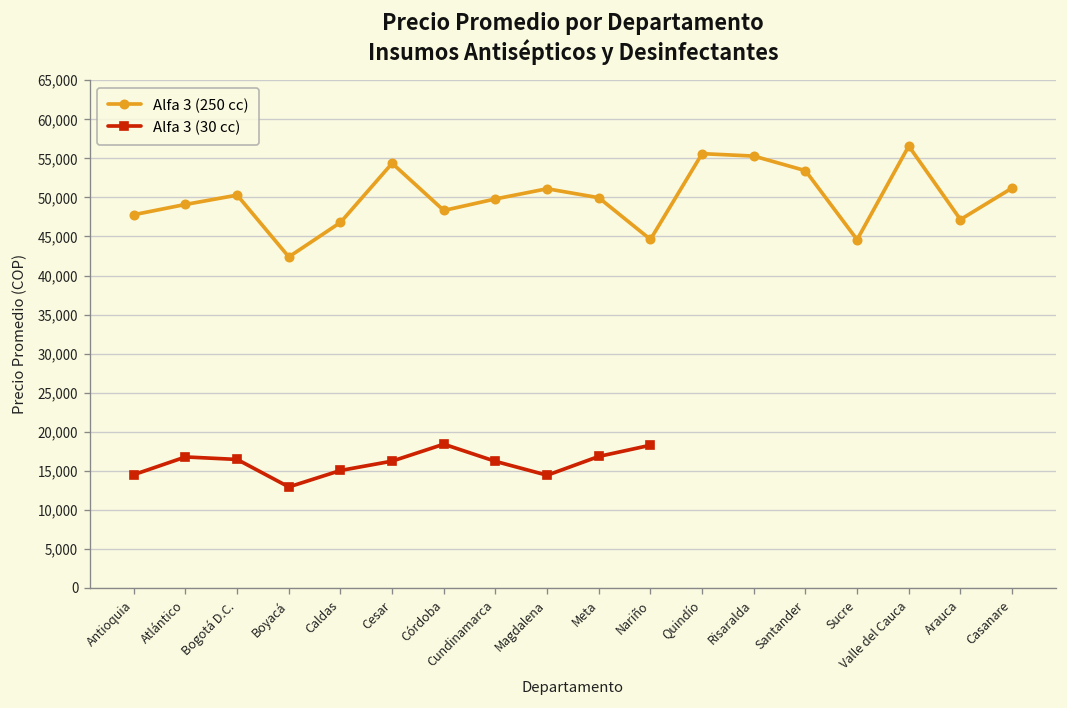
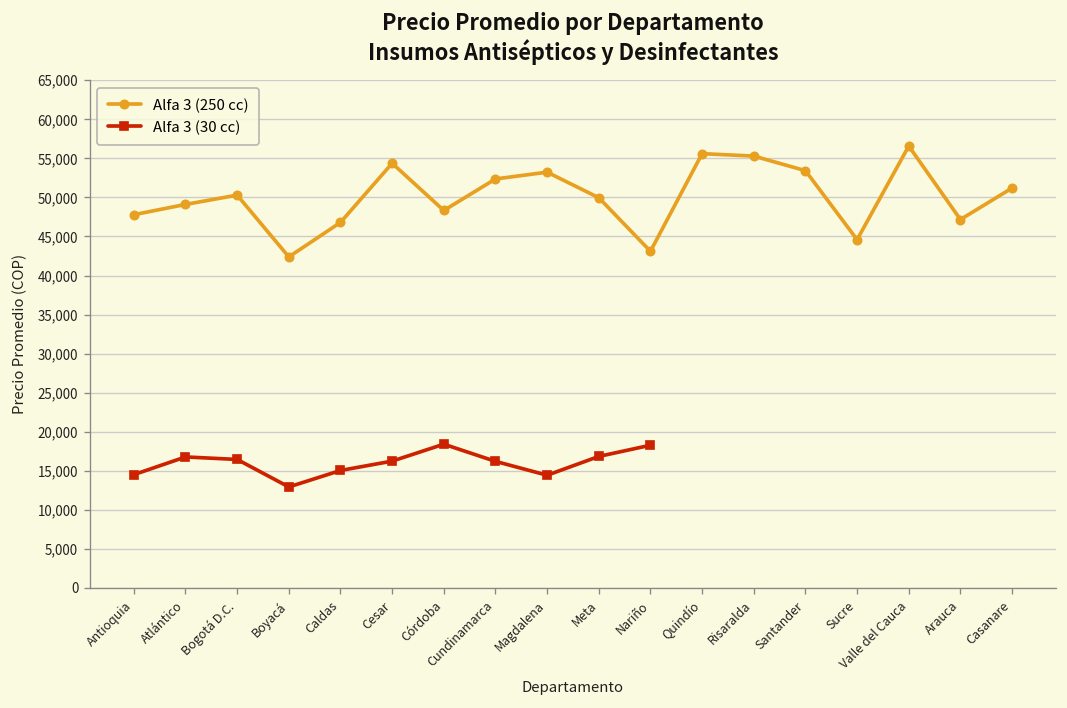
Alfa 3 (250 cc), Cundinamarca: 50,000 -> 52,000
Alfa 3 (250 cc), Magdalena: 51,000 -> 53,000
Alfa 3 (250 cc), Nariño: 45,000 -> 43,000
